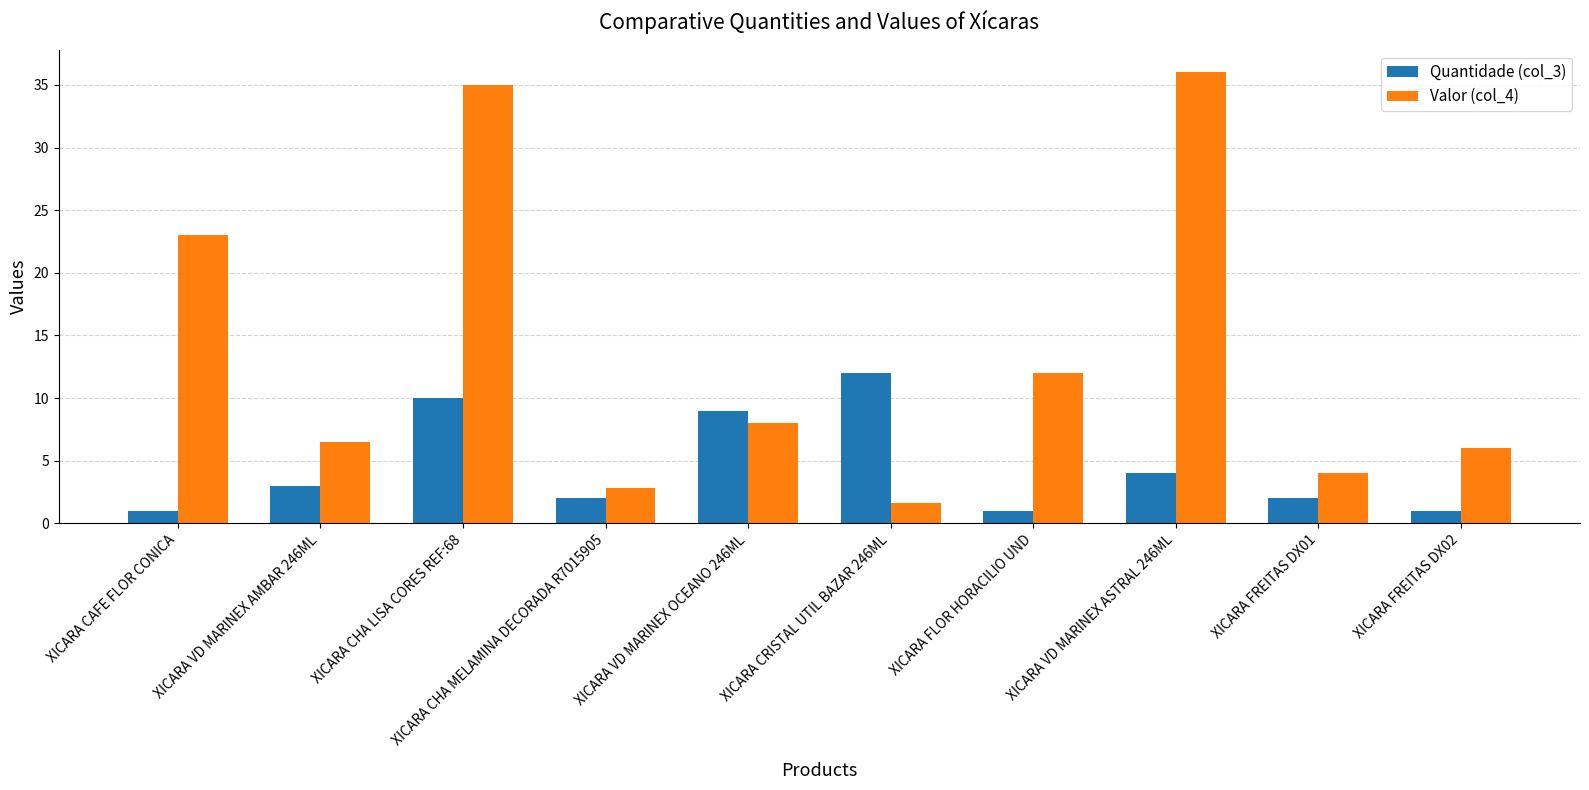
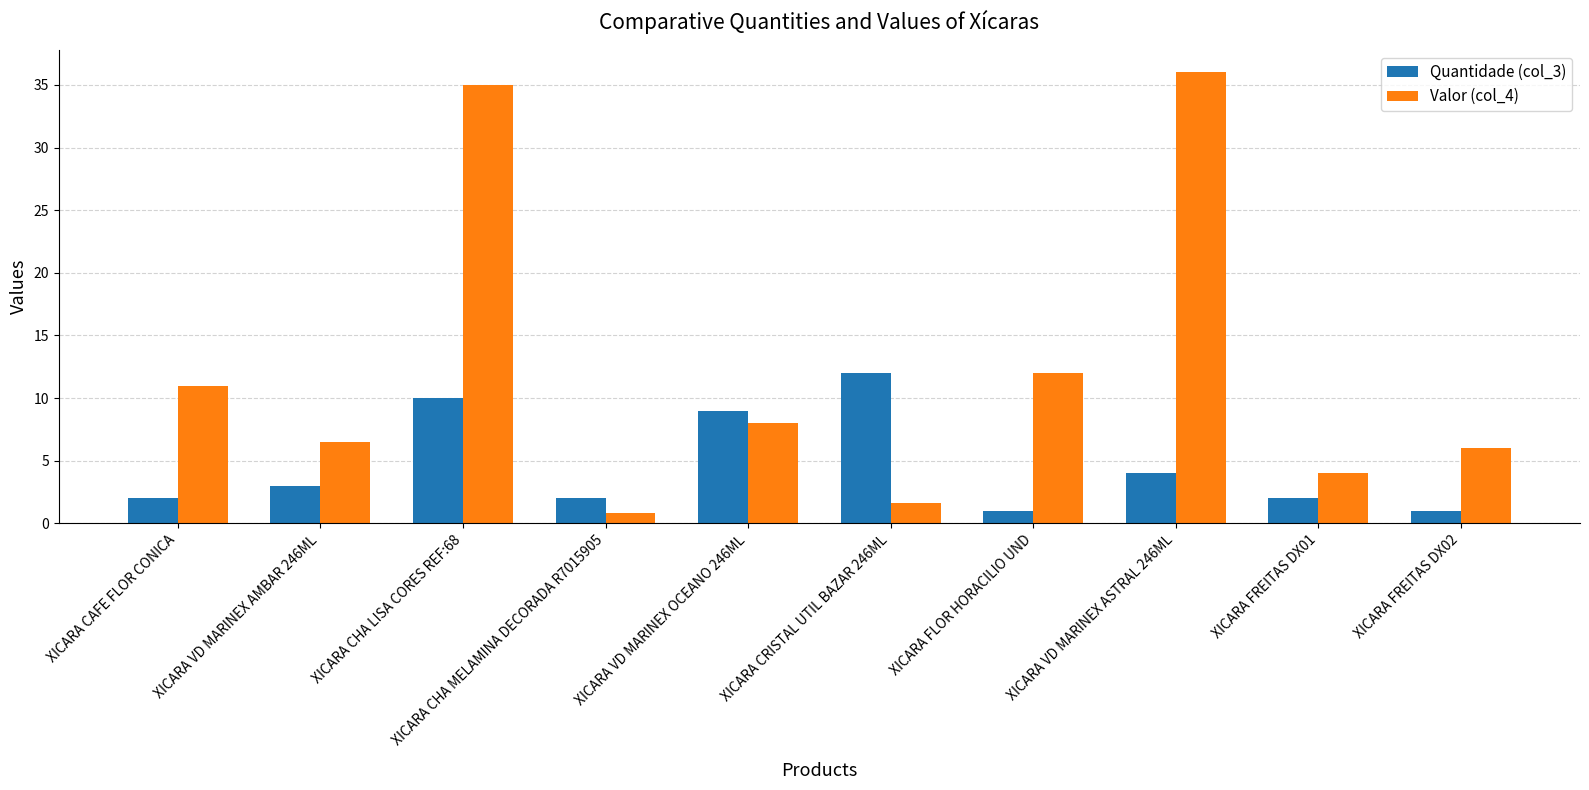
Quantidade (col_3), XICARA CAFE FLOR CONICA: 1 -> 2
Valor (col_4), XICARA CAFE FLOR CONICA: 23 -> 11
Valor (col_4), XICARA CHA MELAMINA DECORADA R7015905: 2.9 -> 0.8
